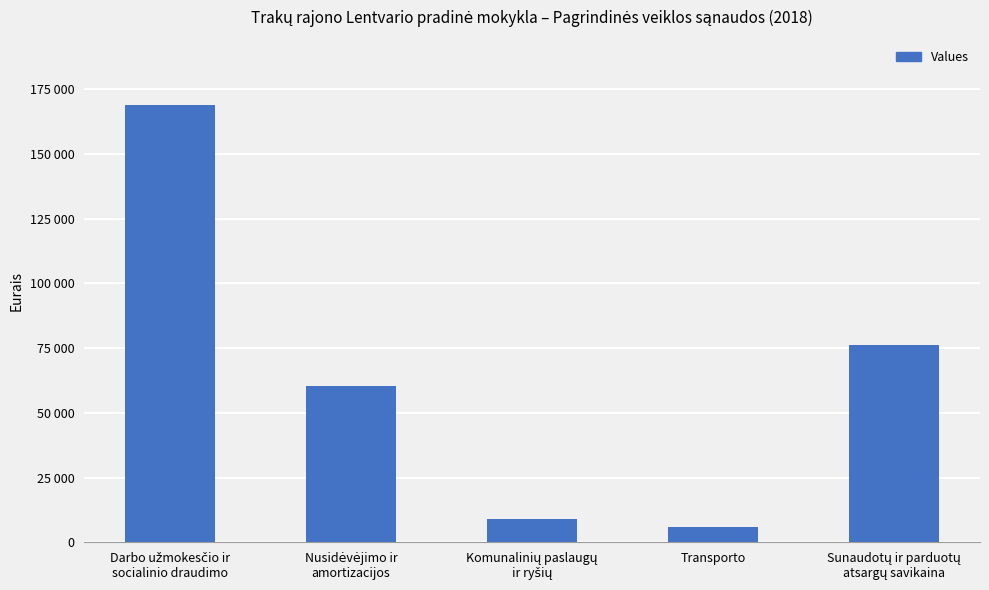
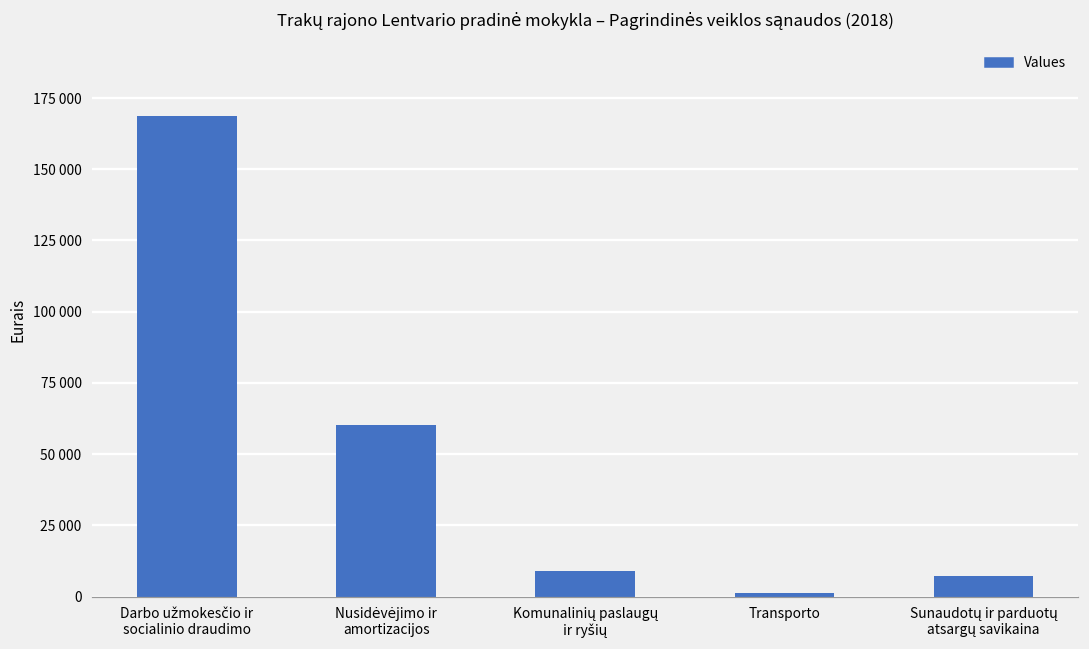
Transporto: 6000 -> 1000
Sunaudotų ir parduotų atsargų savikaina: 76000 -> 7000
